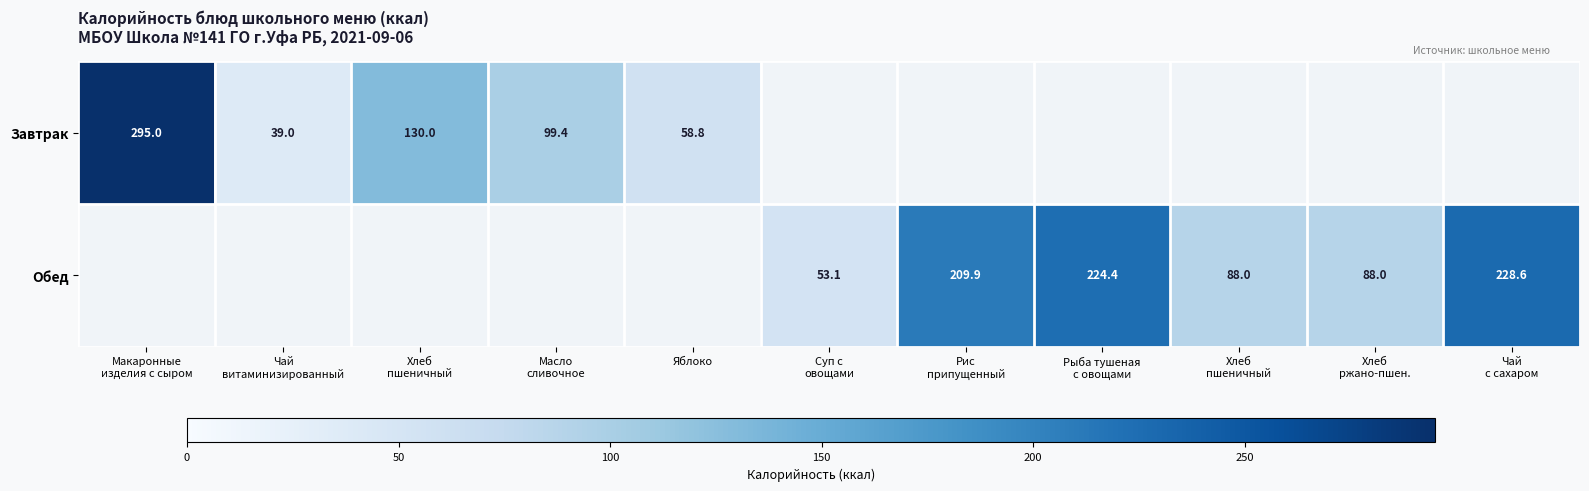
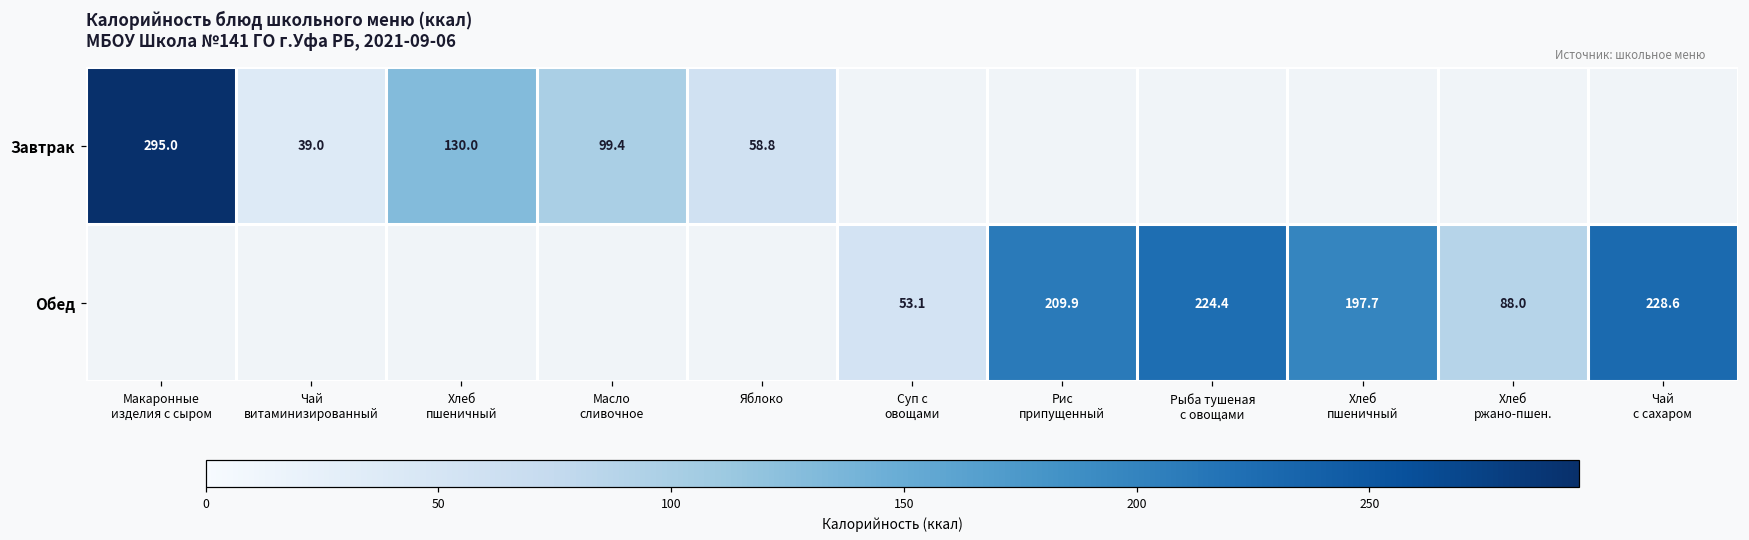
Обед, Хлеб пшеничный: 88.0 -> 197.7
